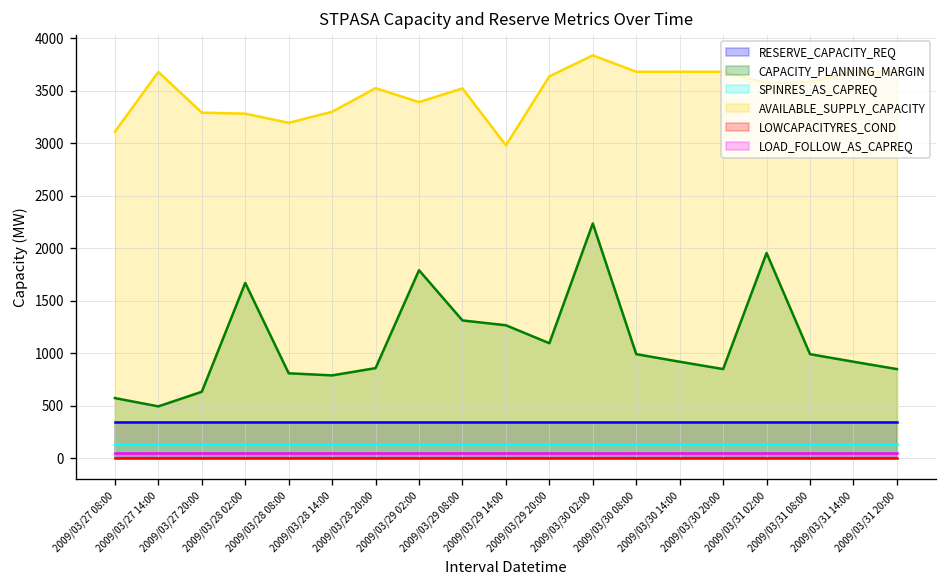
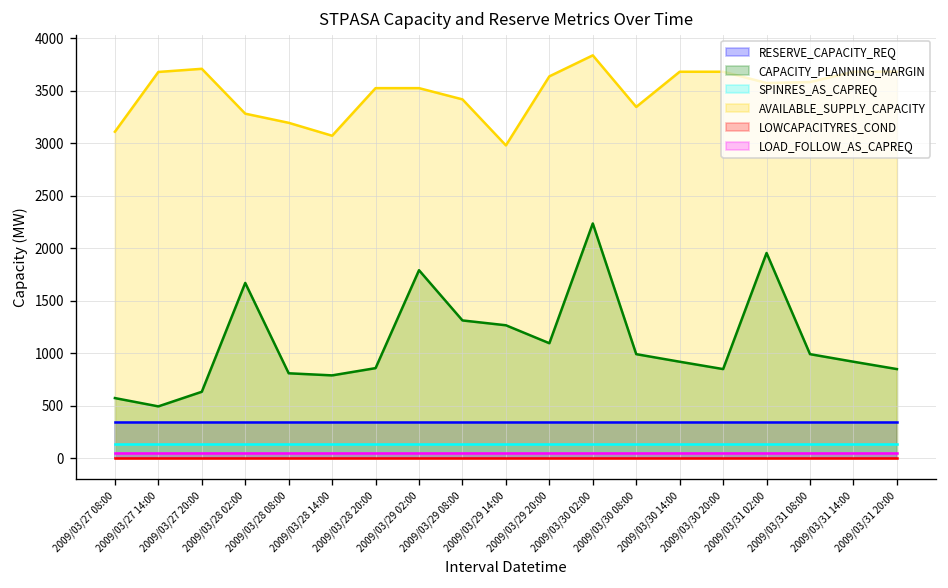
AVAILABLE_SUPPLY_CAPACITY, 2009/03/27 20:00: 3300 -> 3700
AVAILABLE_SUPPLY_CAPACITY, 2009/03/28 14:00: 3300 -> 3100
AVAILABLE_SUPPLY_CAPACITY, 2009/03/29 02:00: 3400 -> 3500
AVAILABLE_SUPPLY_CAPACITY, 2009/03/29 08:00: 3500 -> 3400
AVAILABLE_SUPPLY_CAPACITY, 2009/03/30 08:00: 3700 -> 3300
